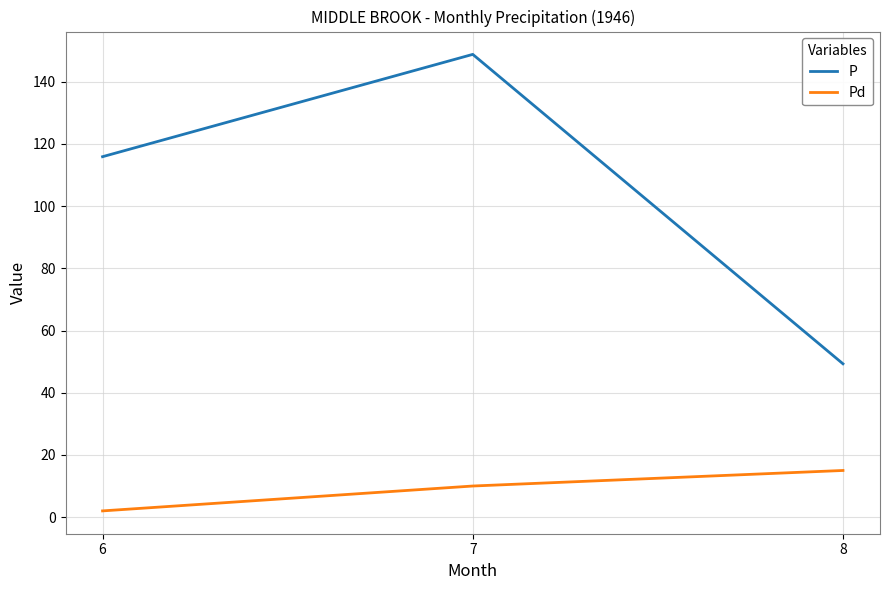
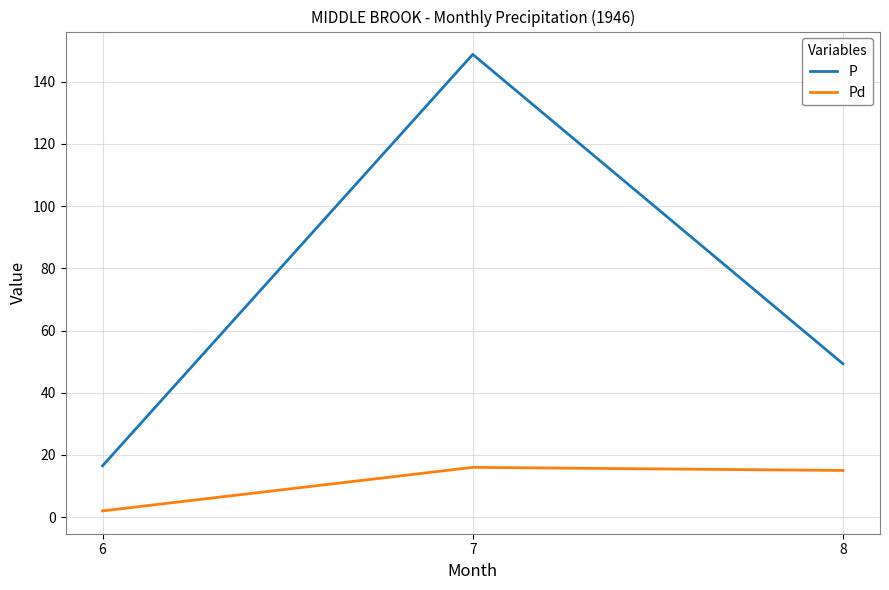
P, 6: 116 -> 17
Pd, 7: 10 -> 16
